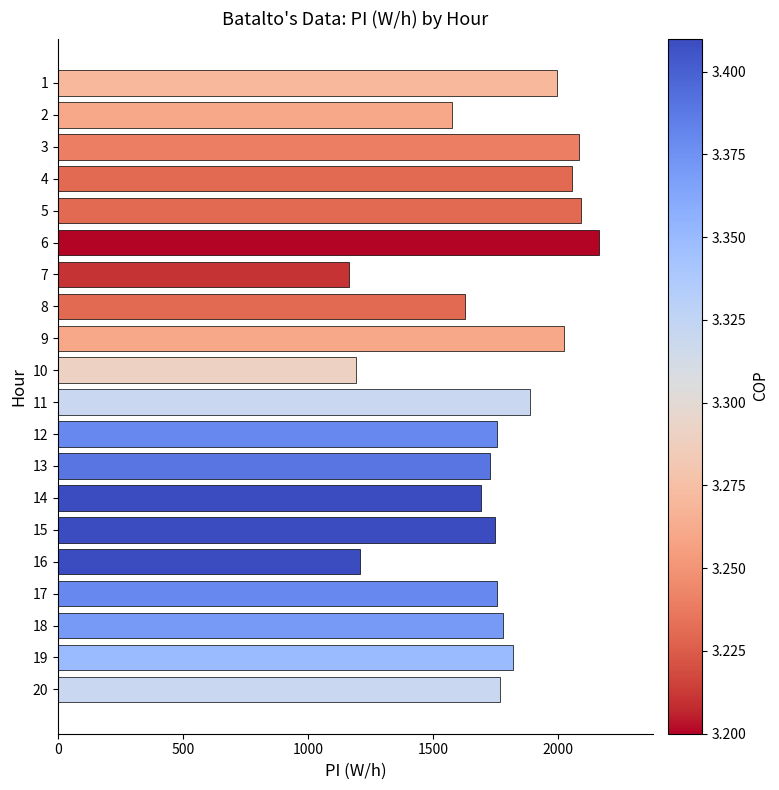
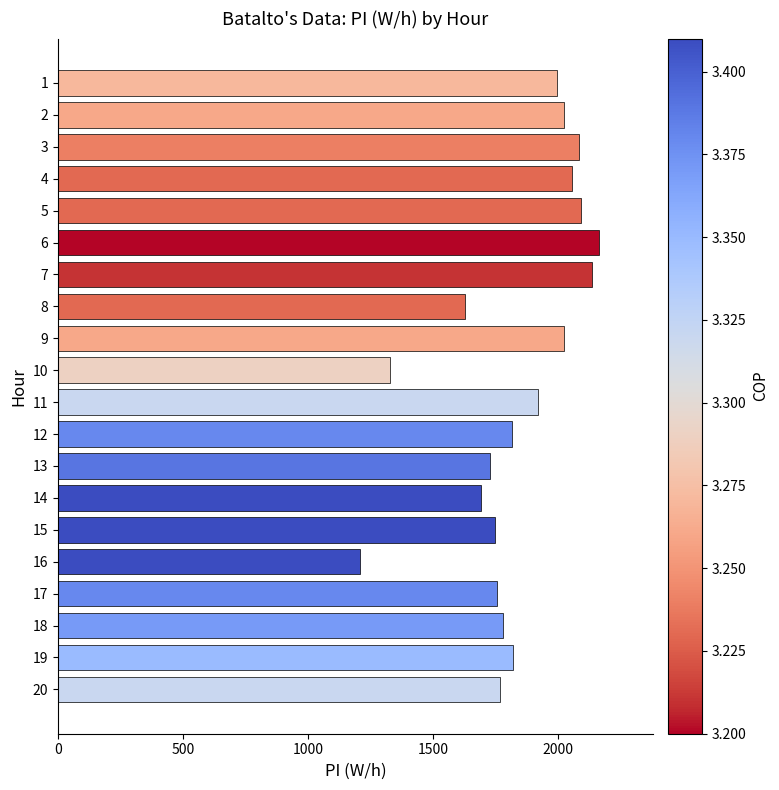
2: 1580 -> 2020
7: 1160 -> 2140
10: 1190 -> 1330
11: 1890 -> 1920
12: 1750 -> 1810
